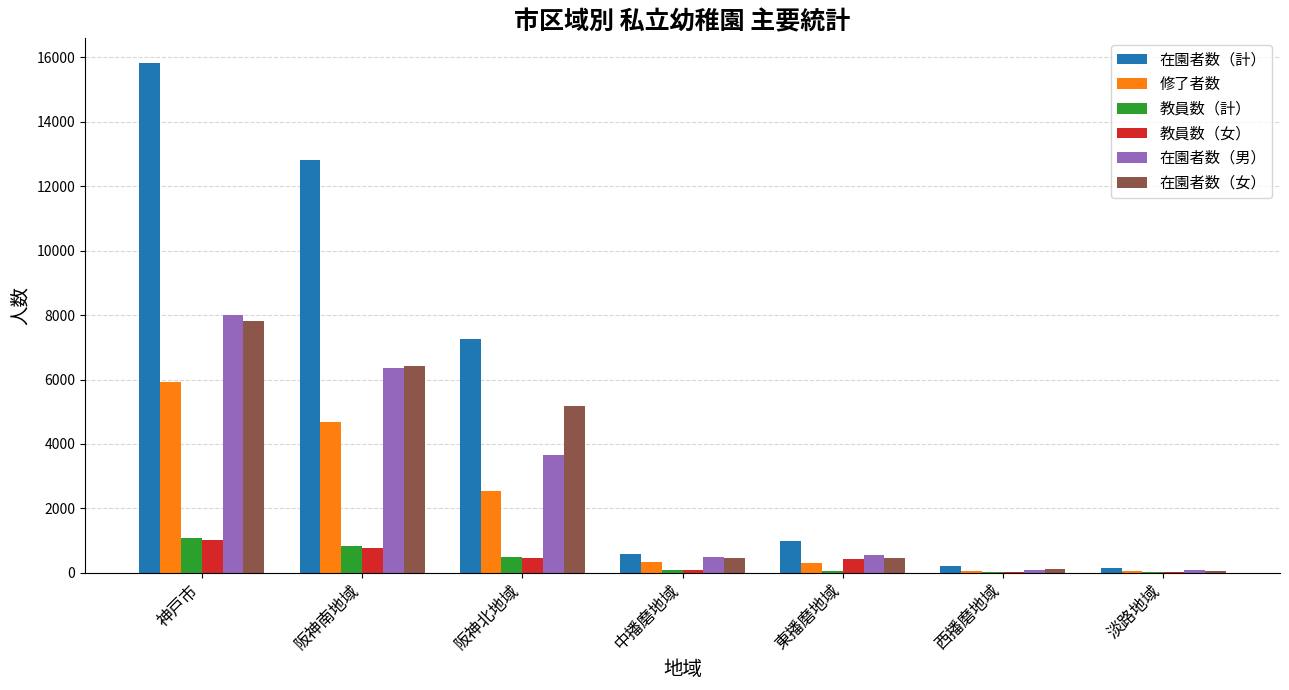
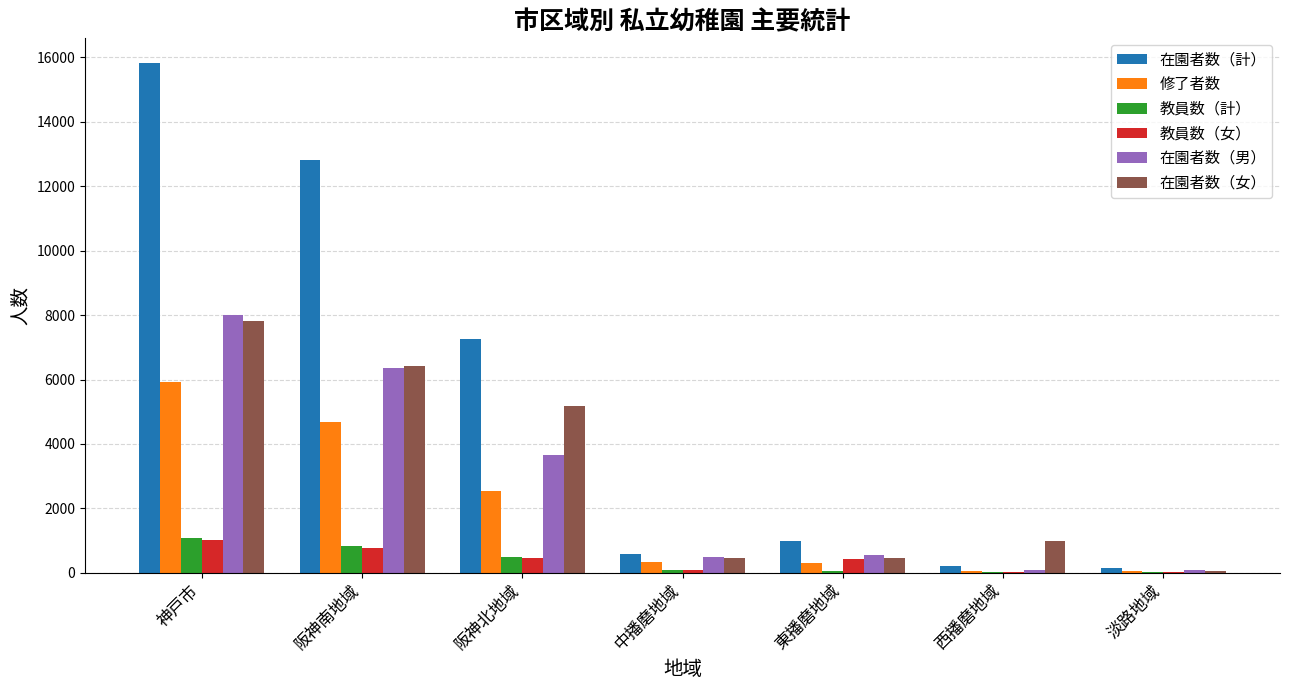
在園者数（女）, 西播磨地域: 100 -> 1000
